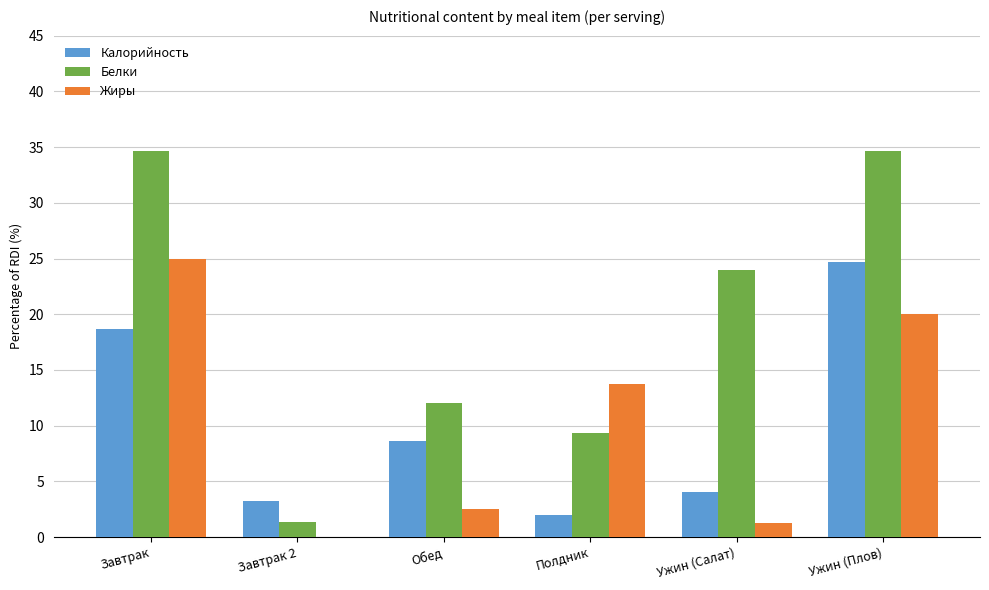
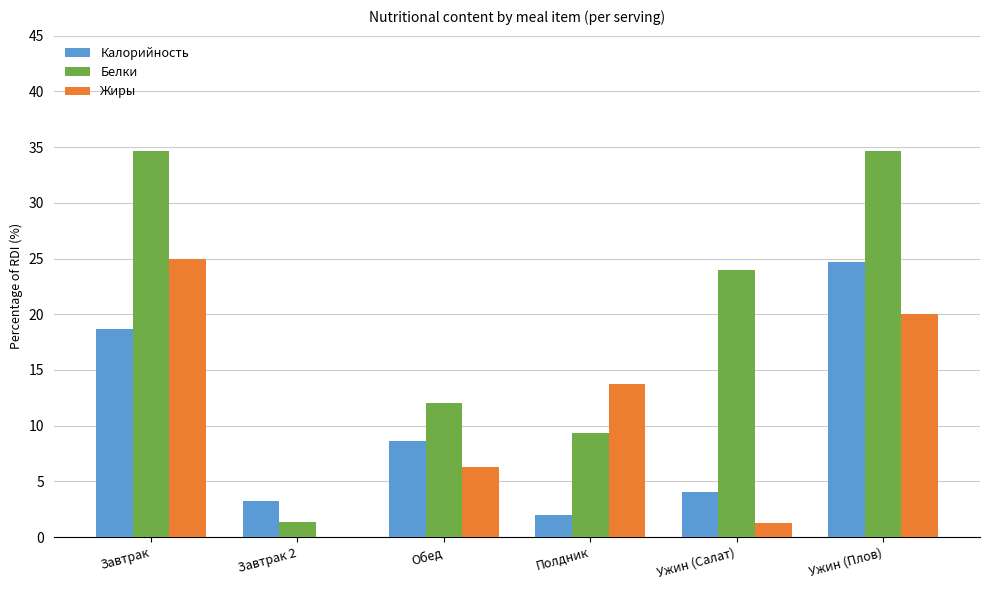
Жиры, Обед: 2.5 -> 6.3
